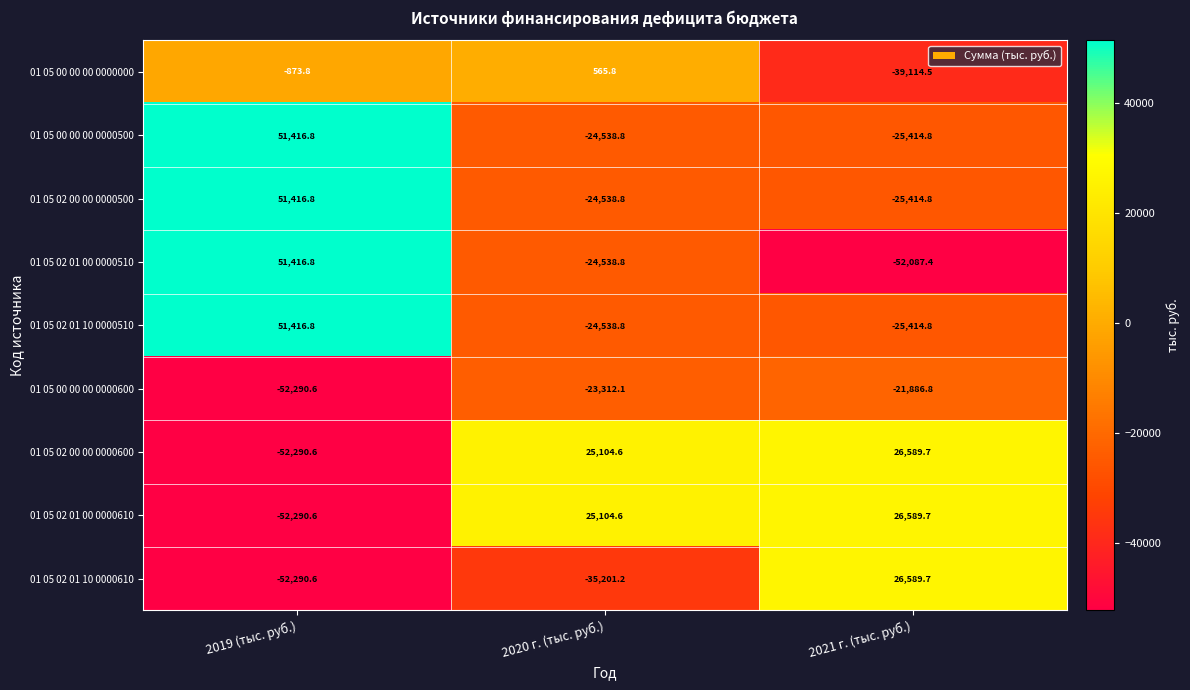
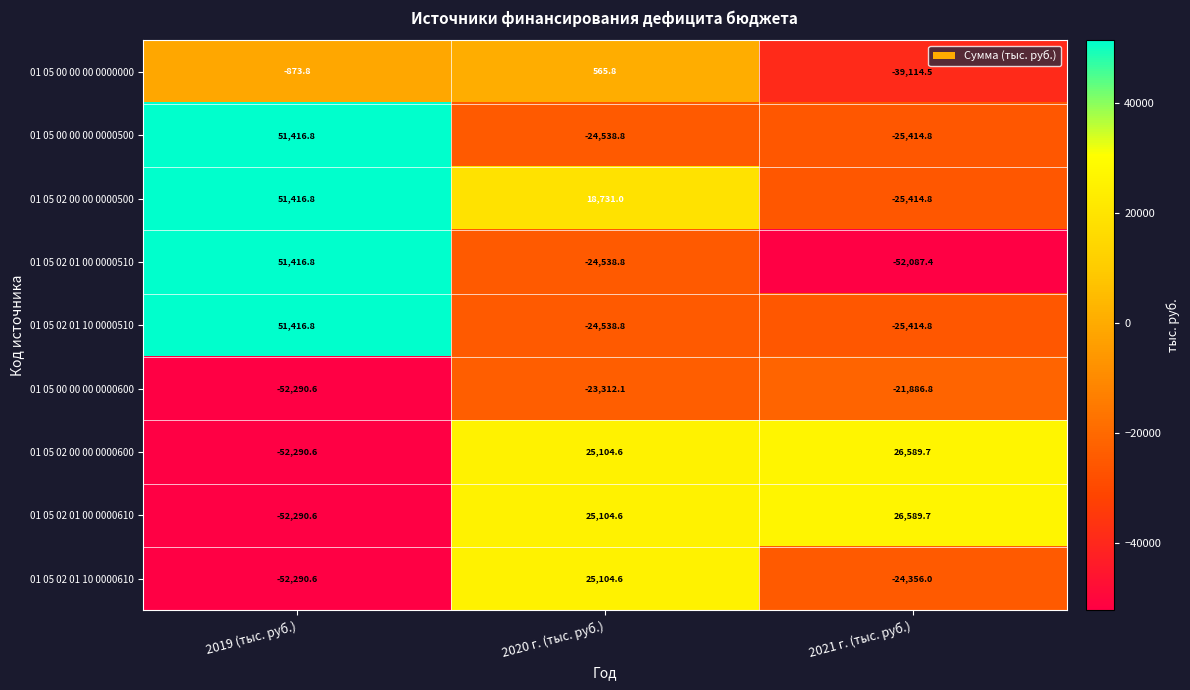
01 05 02 00 00 0000500, 2020 г. (тыс. руб.): -24,538.8 -> 18,731.0
01 05 02 01 10 0000610, 2020 г. (тыс. руб.): -35,201.2 -> 25,104.6
01 05 02 01 10 0000610, 2021 г. (тыс. руб.): 26,589.7 -> -24,356.0
